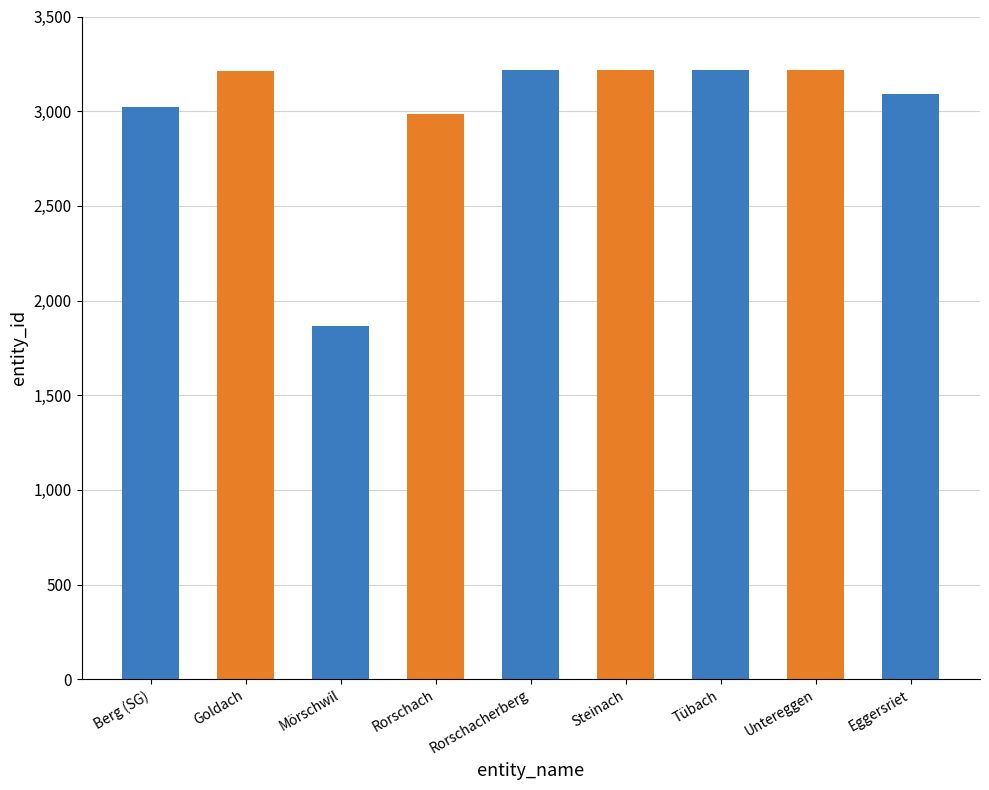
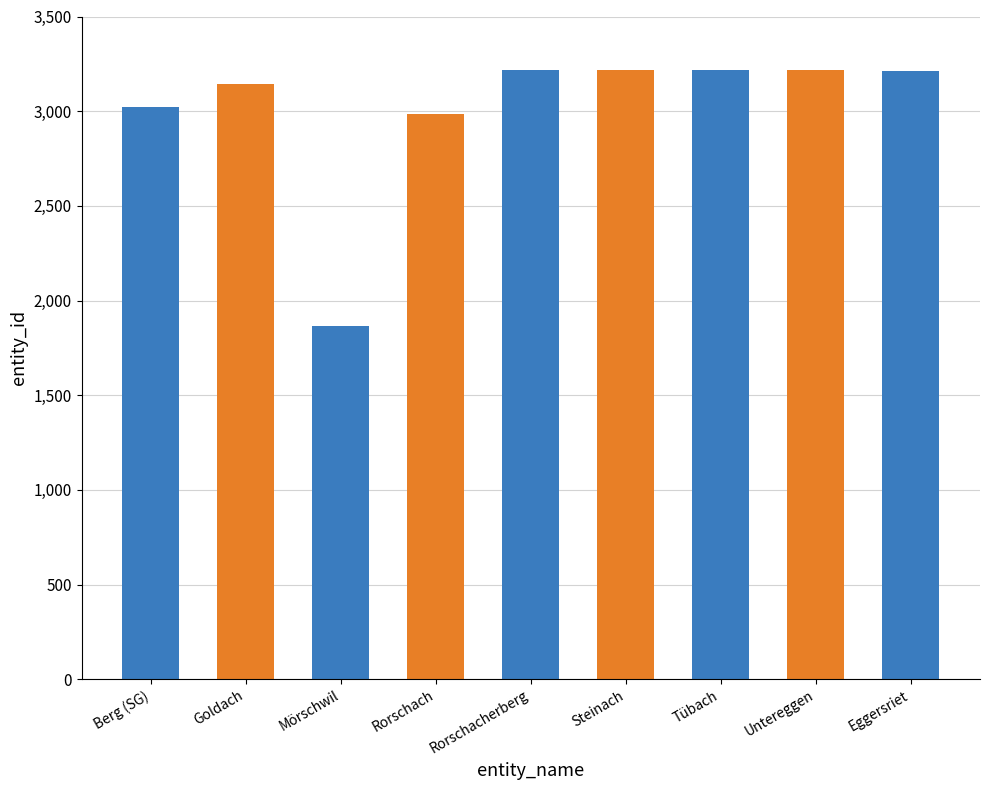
Goldach: 3,210 -> 3,140
Eggersriet: 3,090 -> 3,210
